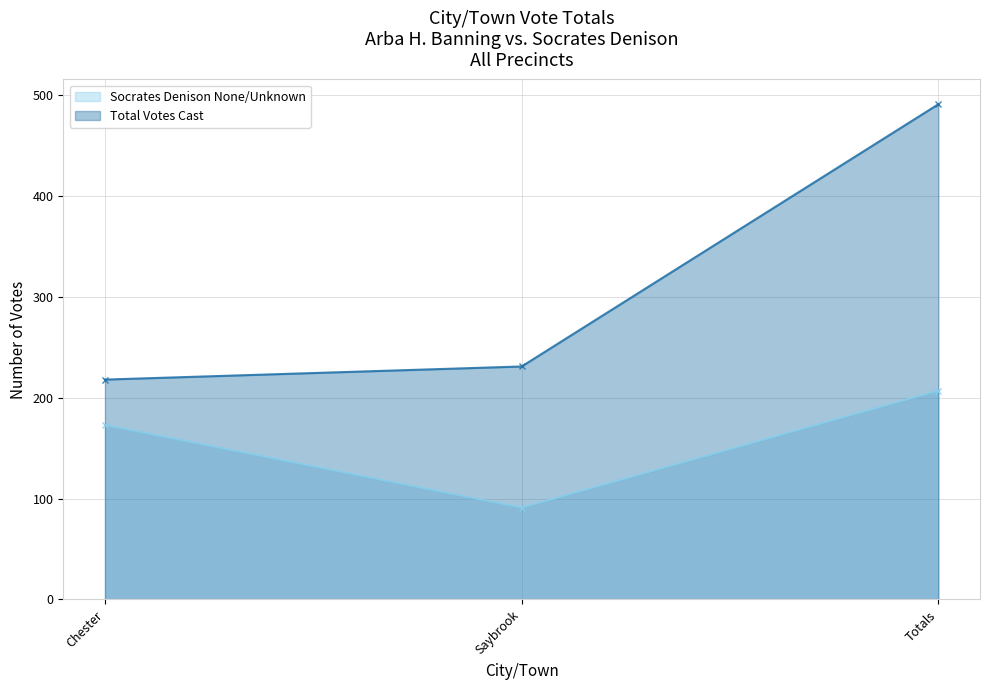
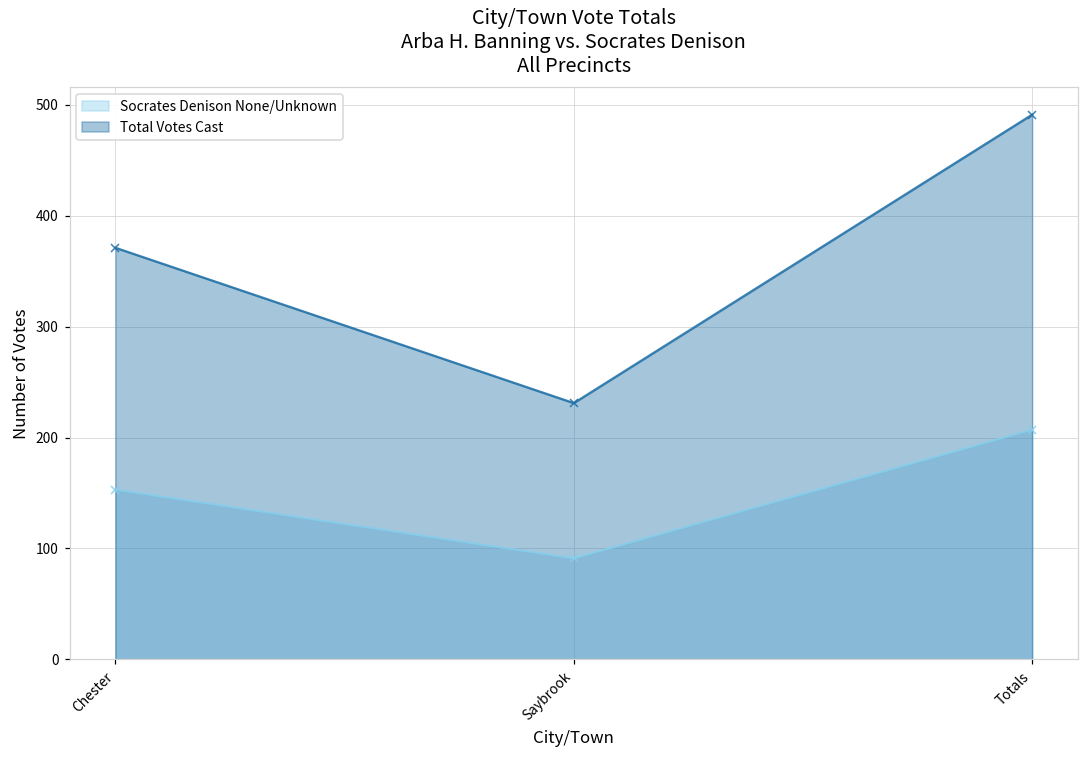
Socrates Denison None/Unknown, Chester: 173 -> 153
Total Votes Cast, Chester: 218 -> 371
